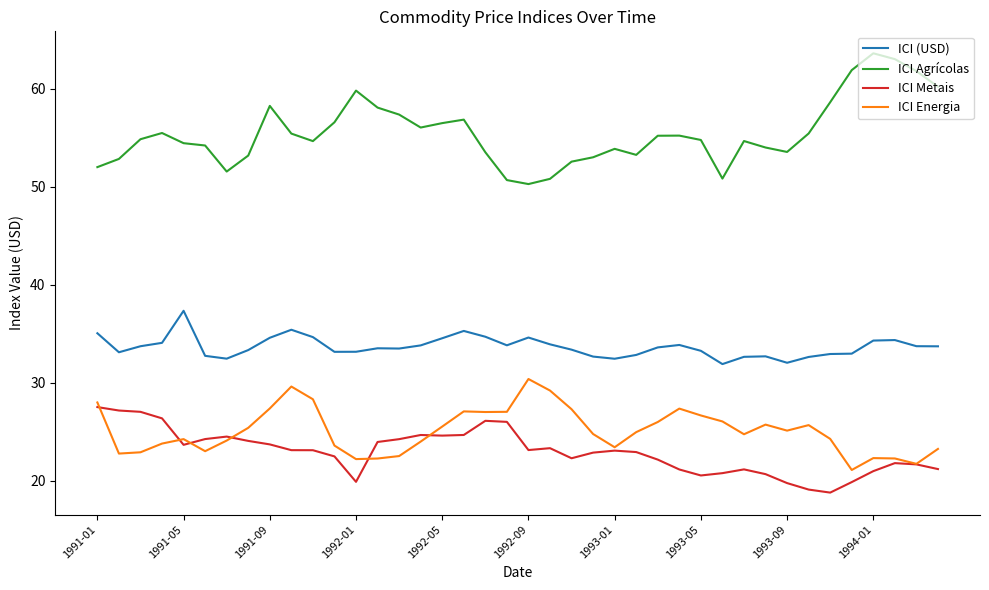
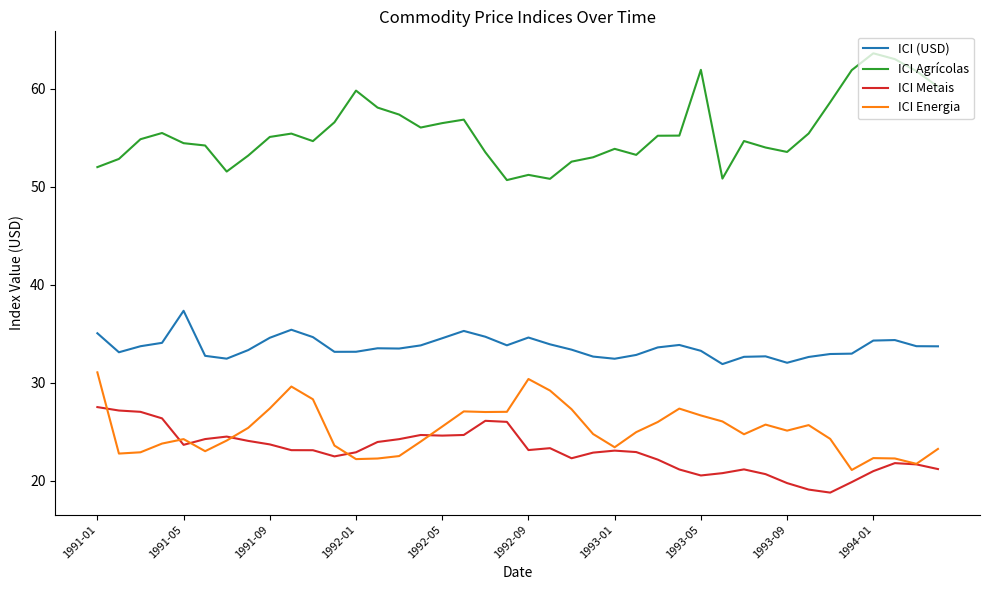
ICI Energia, 1991-01: 28 -> 31
ICI Agrícolas, 1991-09: 58 -> 55
ICI Metais, 1992-01: 20 -> 23
ICI Agrícolas, 1992-09: 50 -> 51
ICI Agrícolas, 1993-05: 55 -> 62
